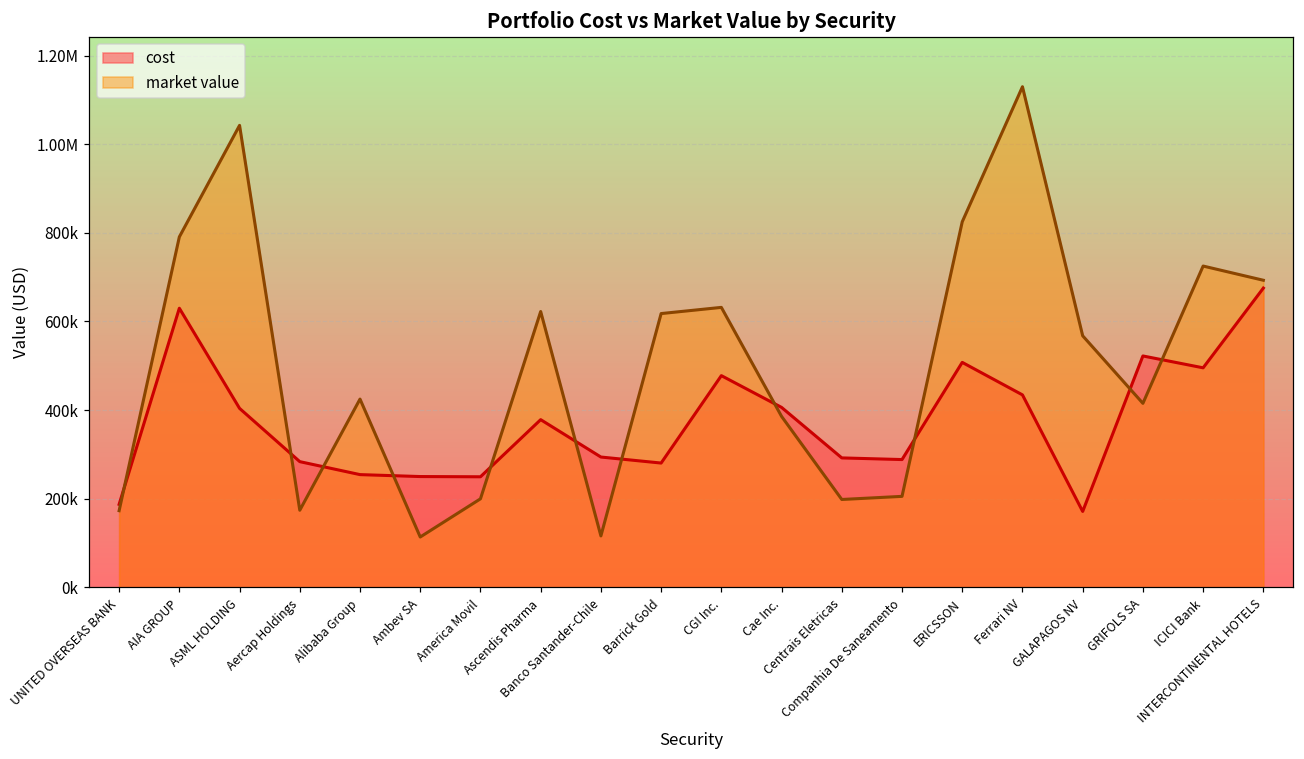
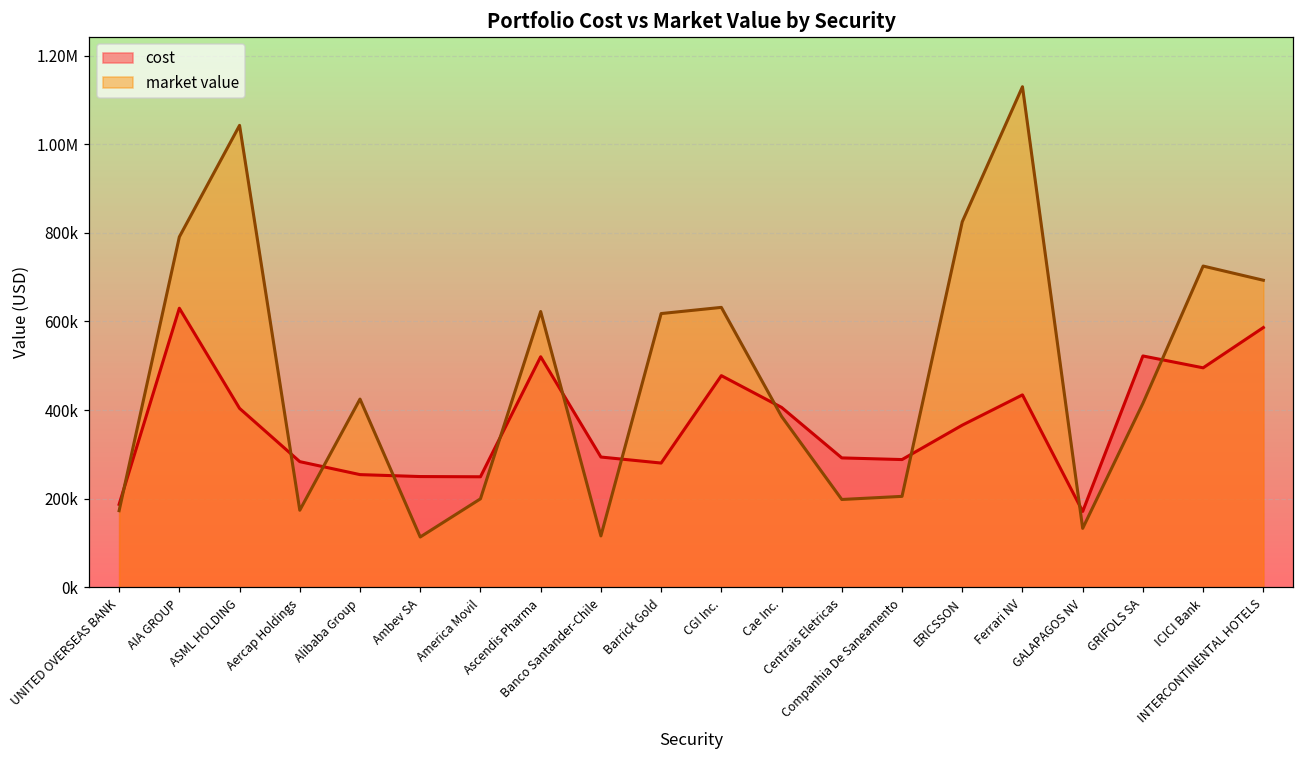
cost, Ascendis Pharma: 380000 -> 520000
cost, ERICSSON: 510000 -> 370000
market value, GALAPAGOS NV: 570000 -> 130000
cost, INTERCONTINENTAL HOTELS: 680000 -> 590000
